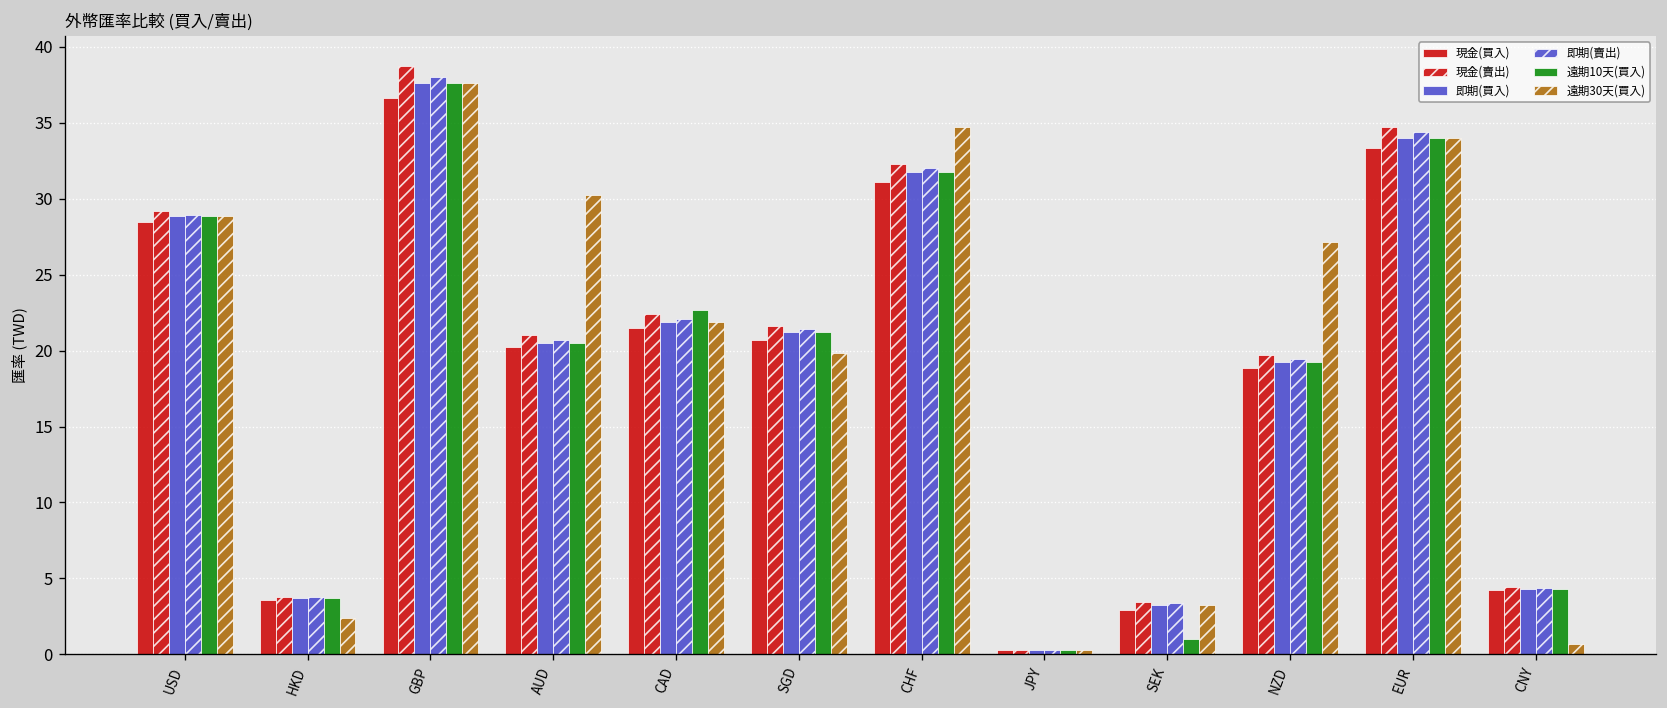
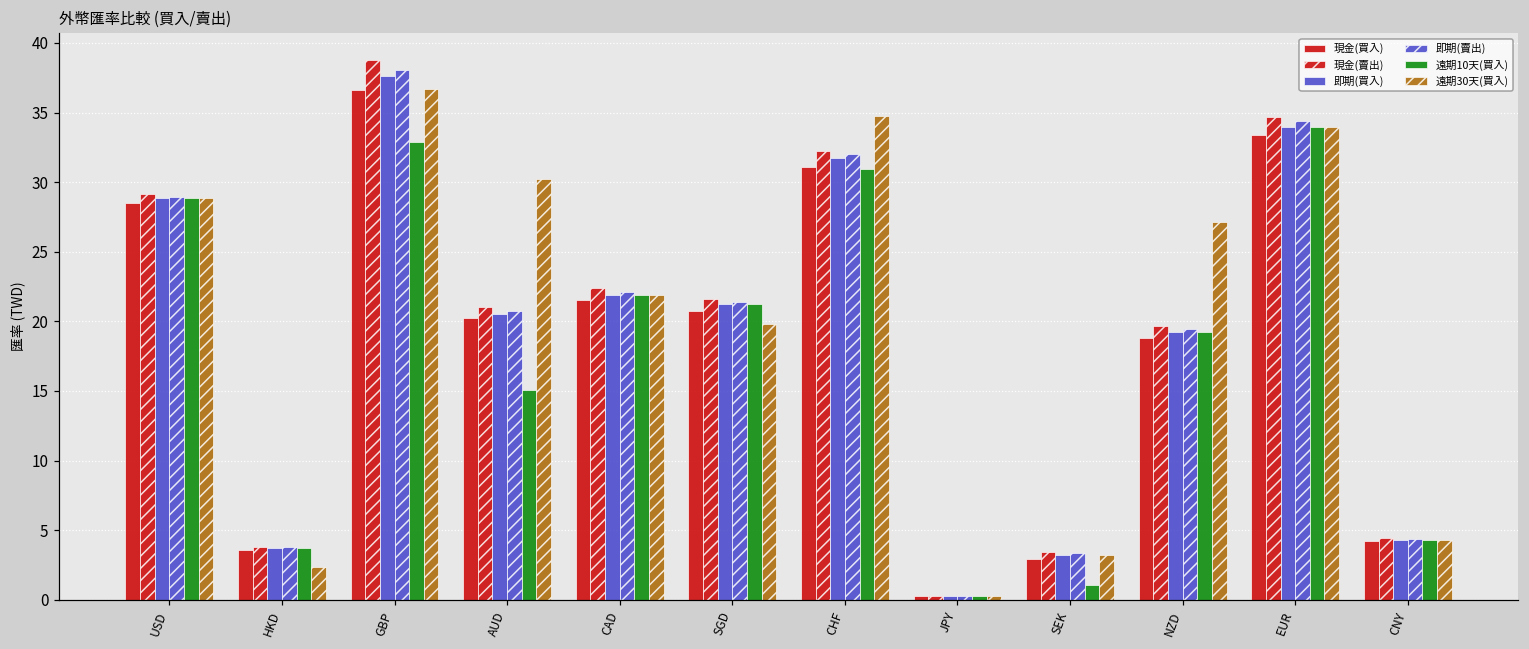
遠期10天(買入), GBP: 37.6 -> 32.9
遠期30天(買入), GBP: 37.6 -> 36.7
遠期10天(買入), AUD: 20.5 -> 15.1
遠期10天(買入), CAD: 22.7 -> 21.9
遠期10天(買入), CHF: 31.8 -> 30.9
遠期30天(買入), CNY: 0.6 -> 4.3
